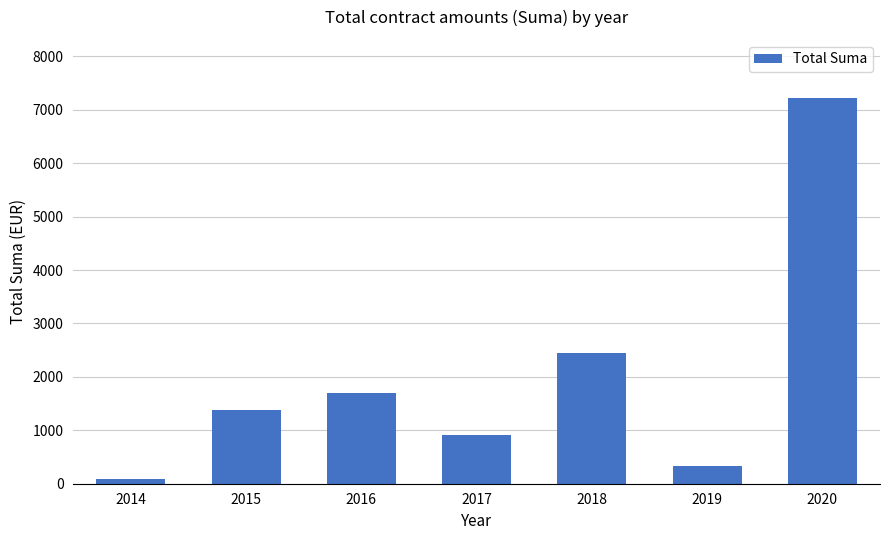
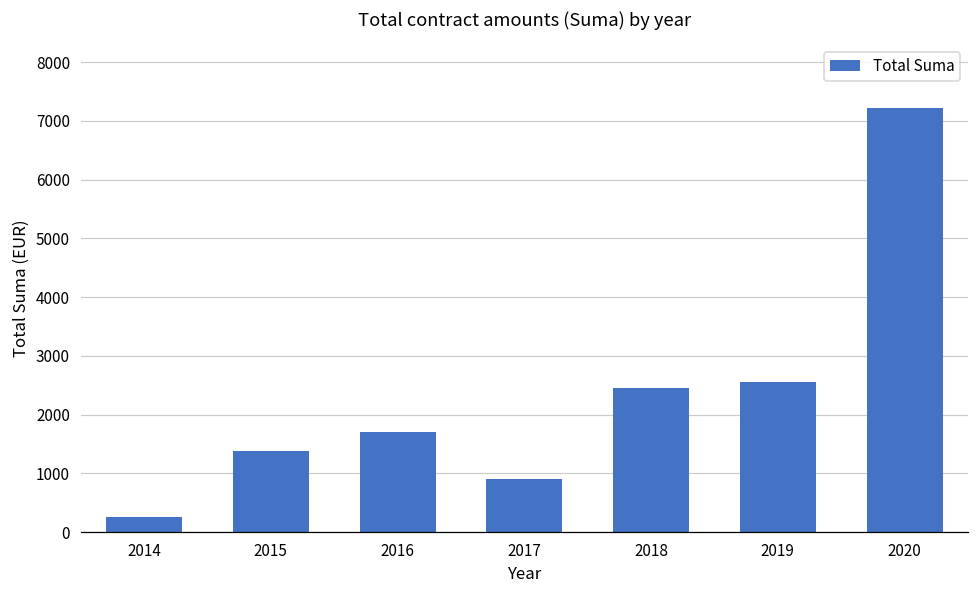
2014: 100 -> 300
2019: 300 -> 2600
